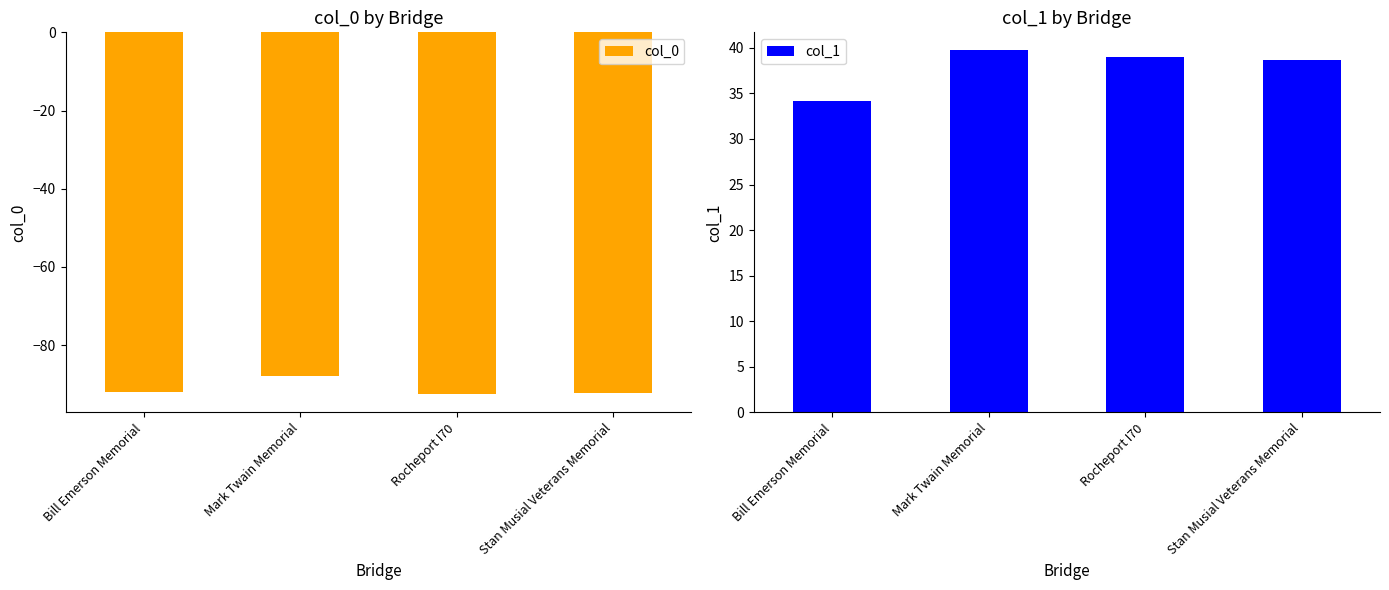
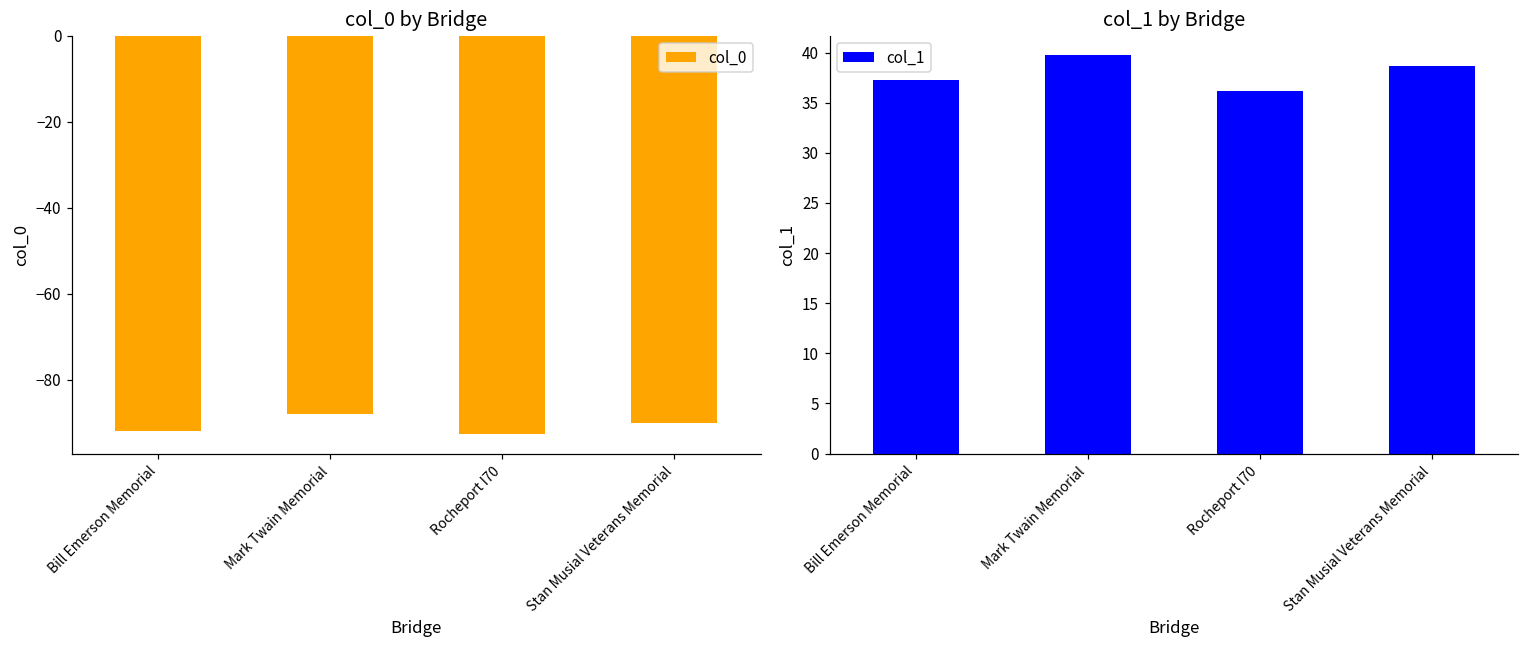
col_0 by Bridge, Stan Musial Veterans Memorial: -92 -> -90
col_1 by Bridge, Bill Emerson Memorial: 34 -> 37
col_1 by Bridge, Rocheport I70: 39 -> 36
